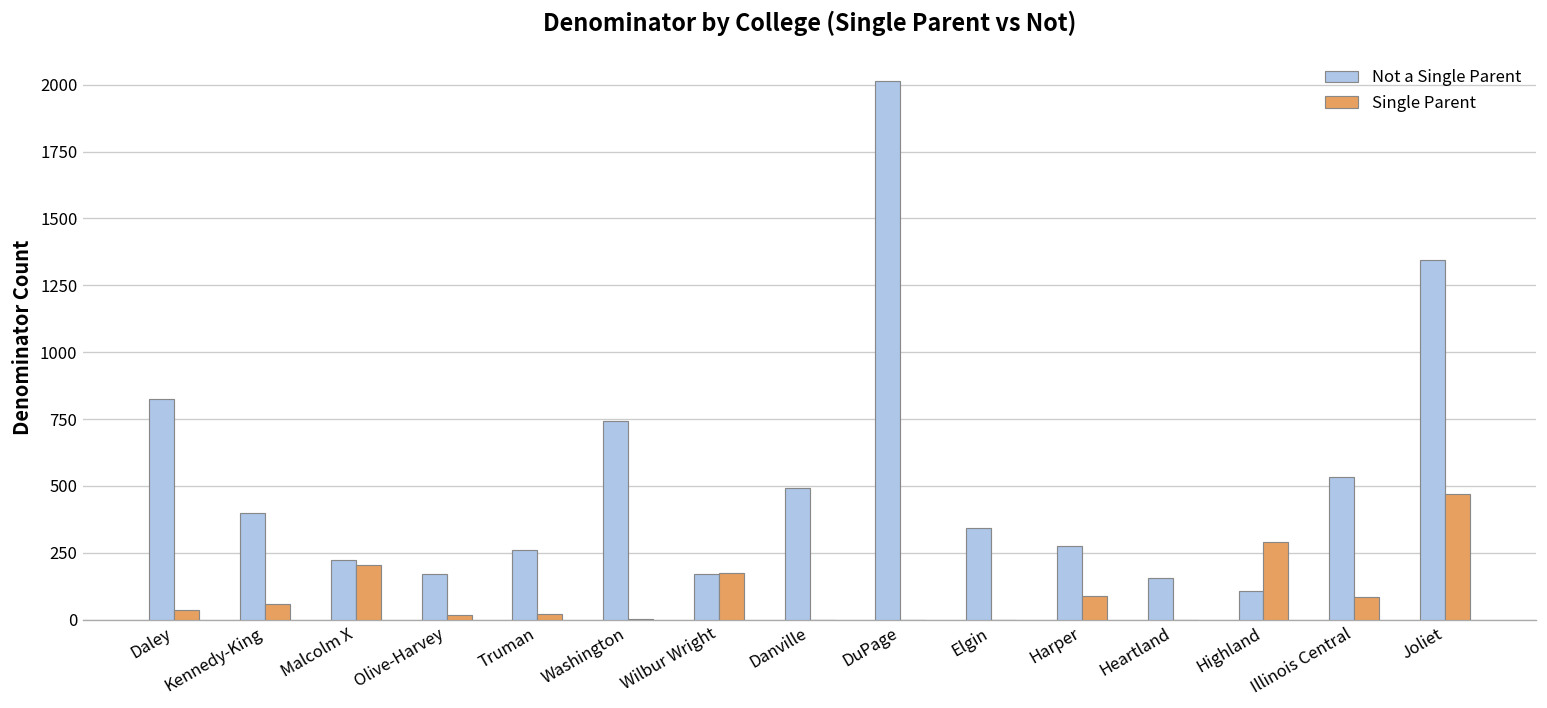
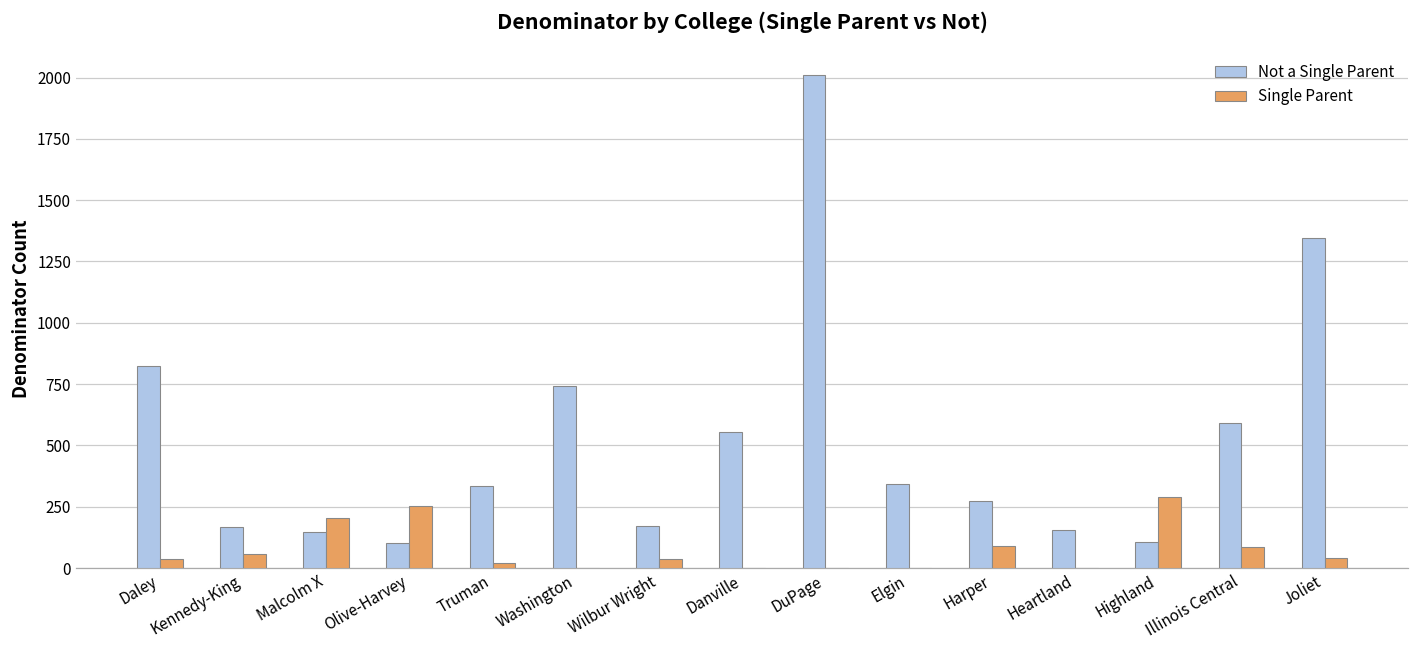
Not a Single Parent, Kennedy-King: 400 -> 170
Not a Single Parent, Malcolm X: 220 -> 150
Not a Single Parent, Olive-Harvey: 170 -> 100
Single Parent, Olive-Harvey: 20 -> 250
Not a Single Parent, Truman: 260 -> 330
Single Parent, Wilbur Wright: 180 -> 40
Not a Single Parent, Danville: 490 -> 560
Not a Single Parent, Illinois Central: 530 -> 590
Single Parent, Joliet: 470 -> 40
